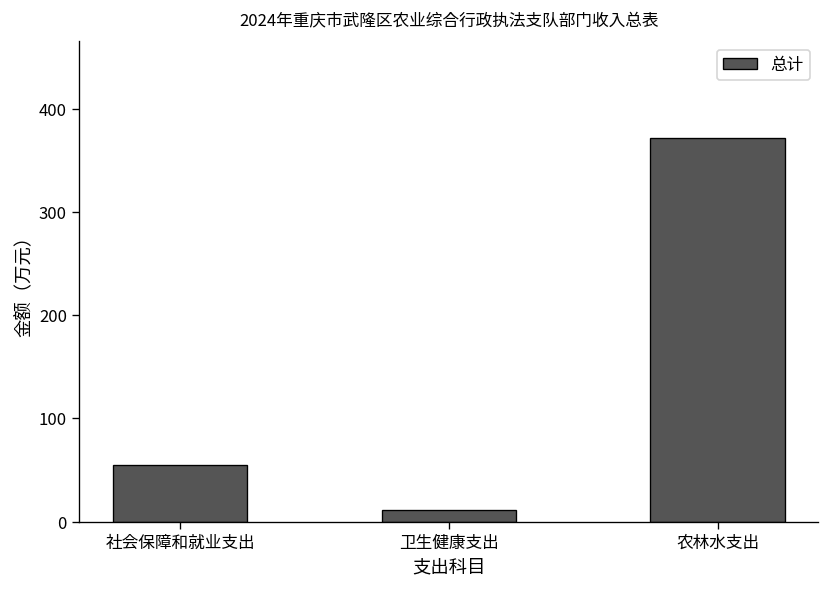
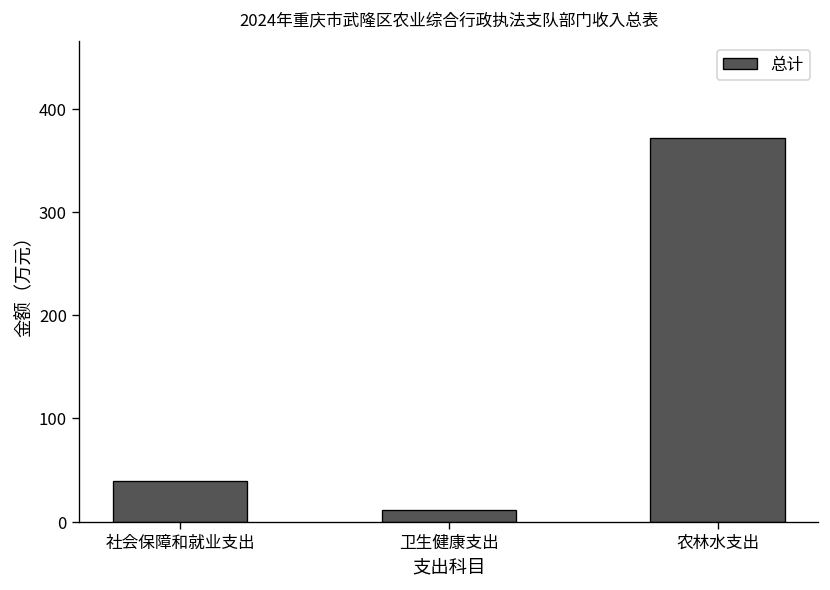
社会保障和就业支出: 60 -> 40
